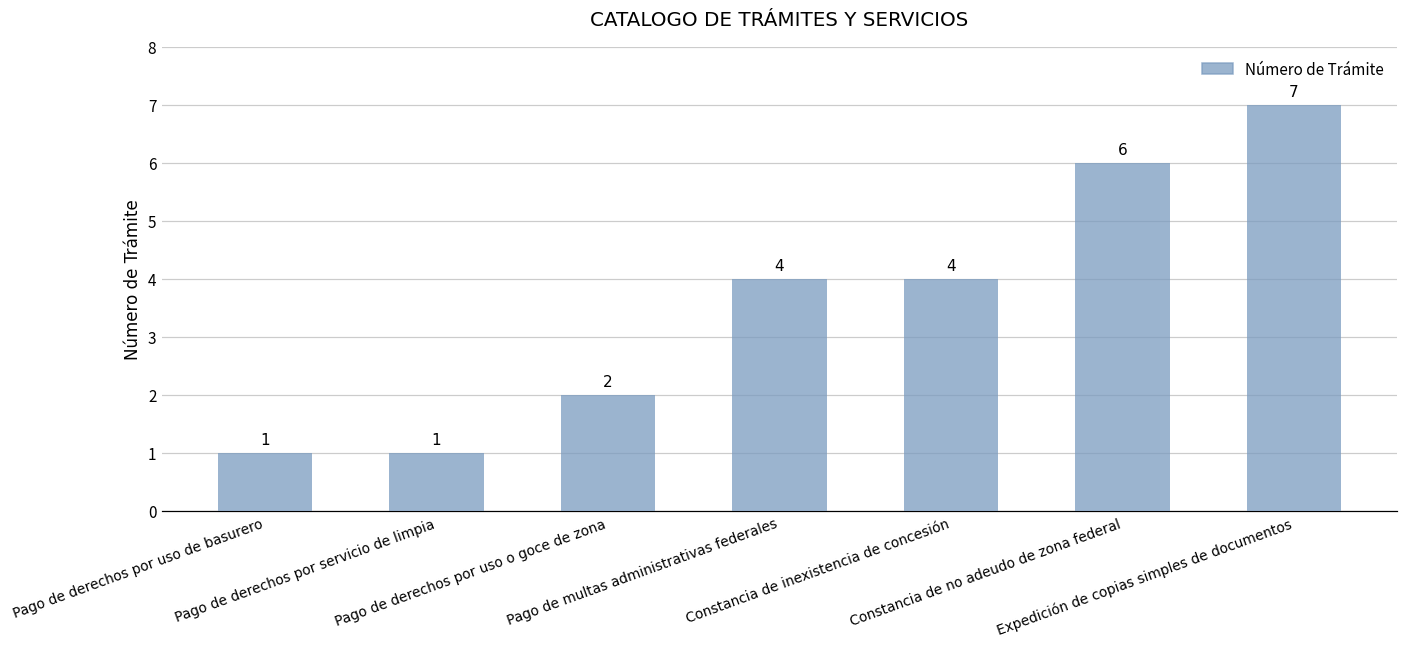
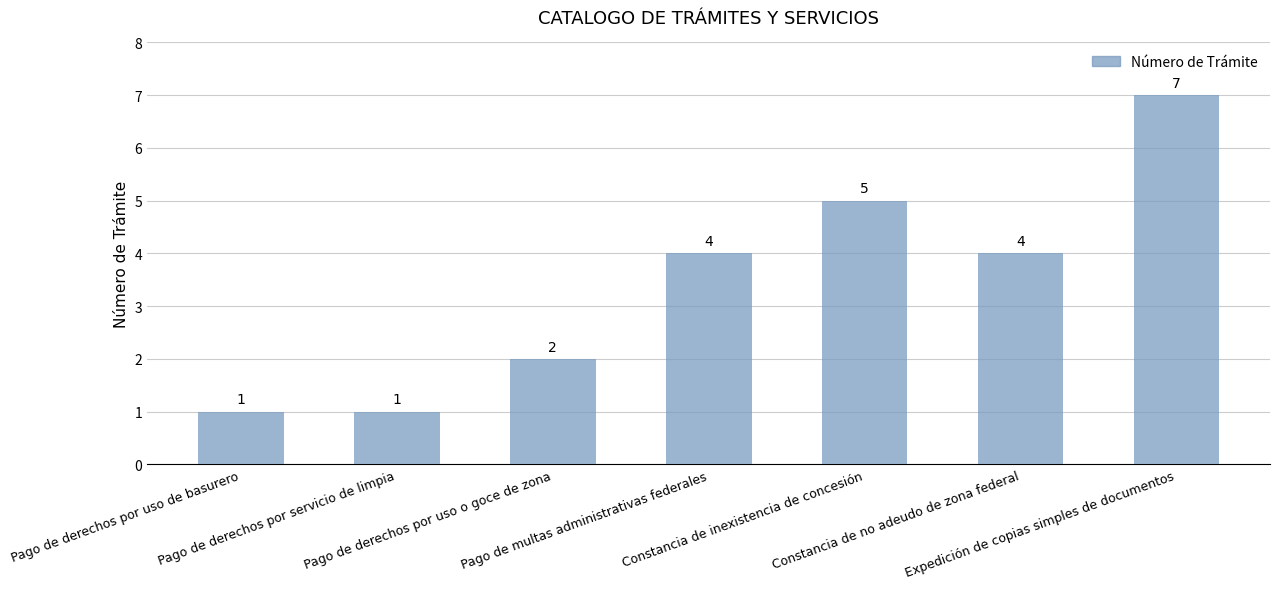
Constancia de inexistencia de concesión: 4 -> 5
Constancia de no adeudo de zona federal: 6 -> 4
